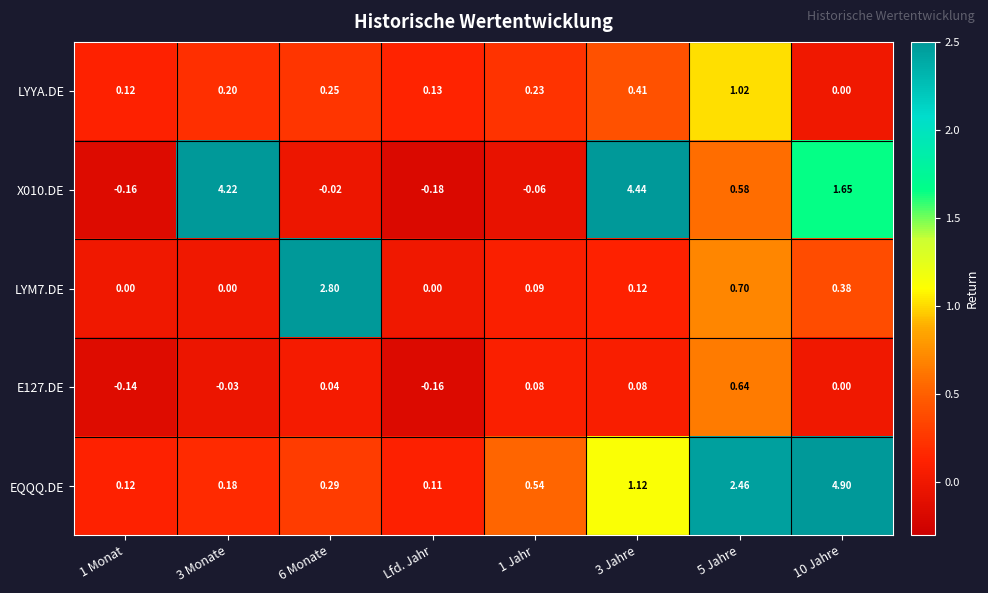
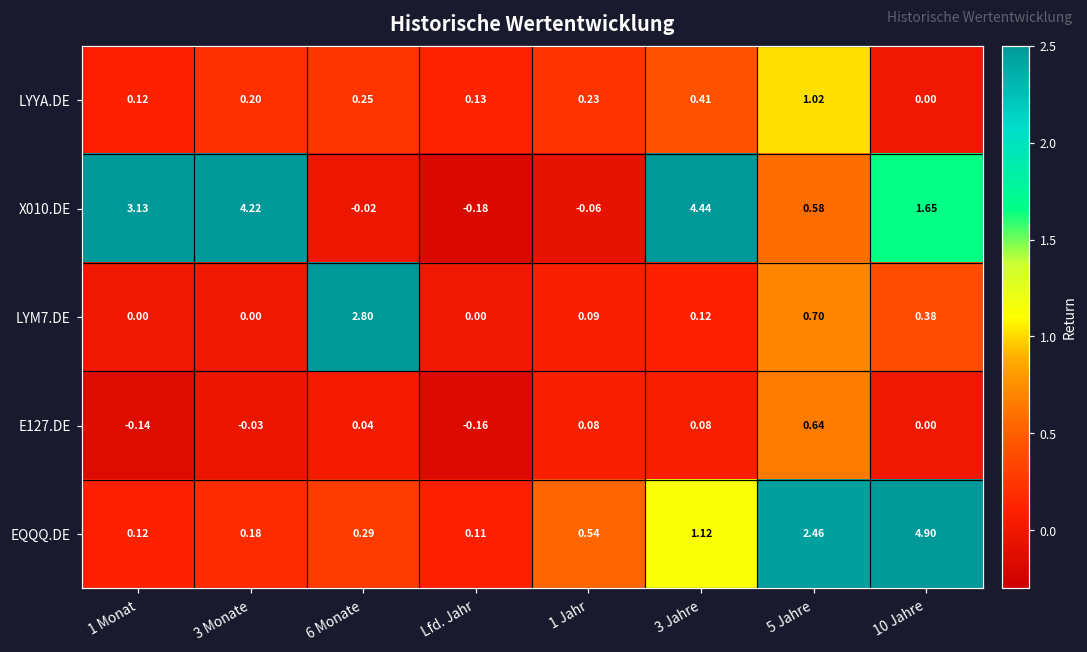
X010.DE, 1 Monat: -0.16 -> 3.13
